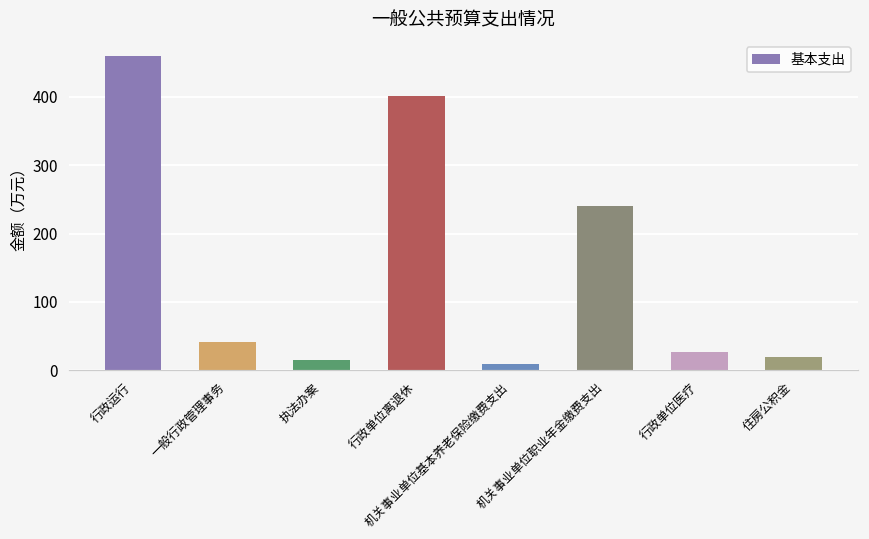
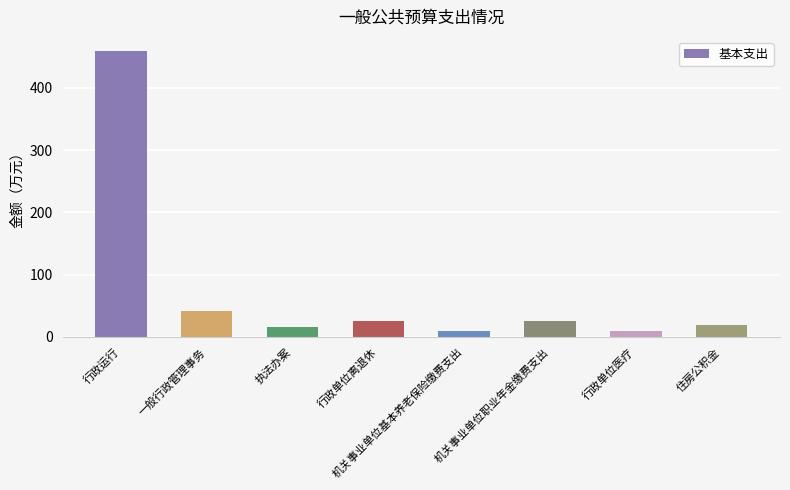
行政单位离退休: 400 -> 20
机关事业单位职业年金缴费支出: 240 -> 30
行政单位医疗: 30 -> 10
